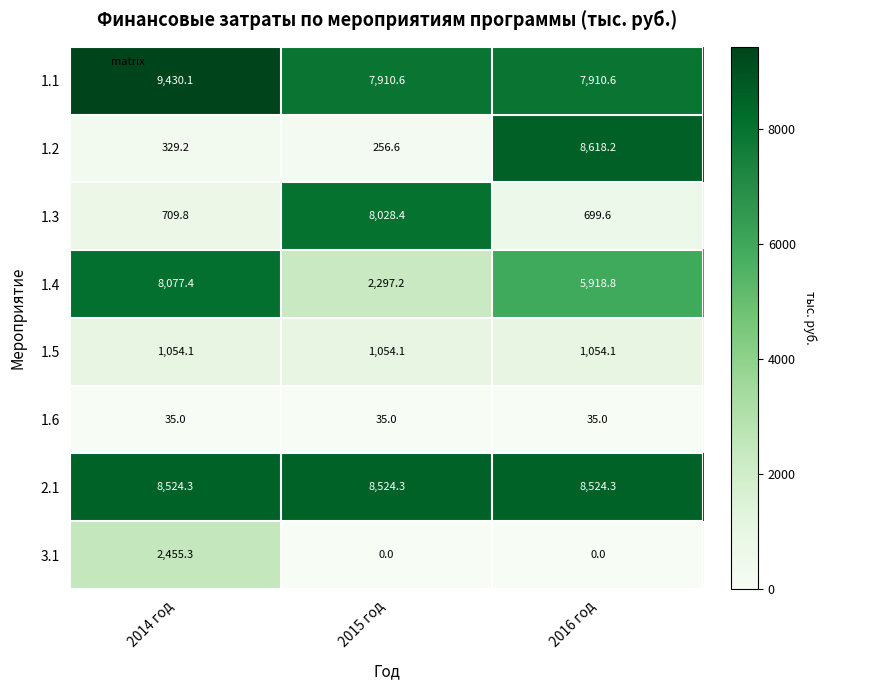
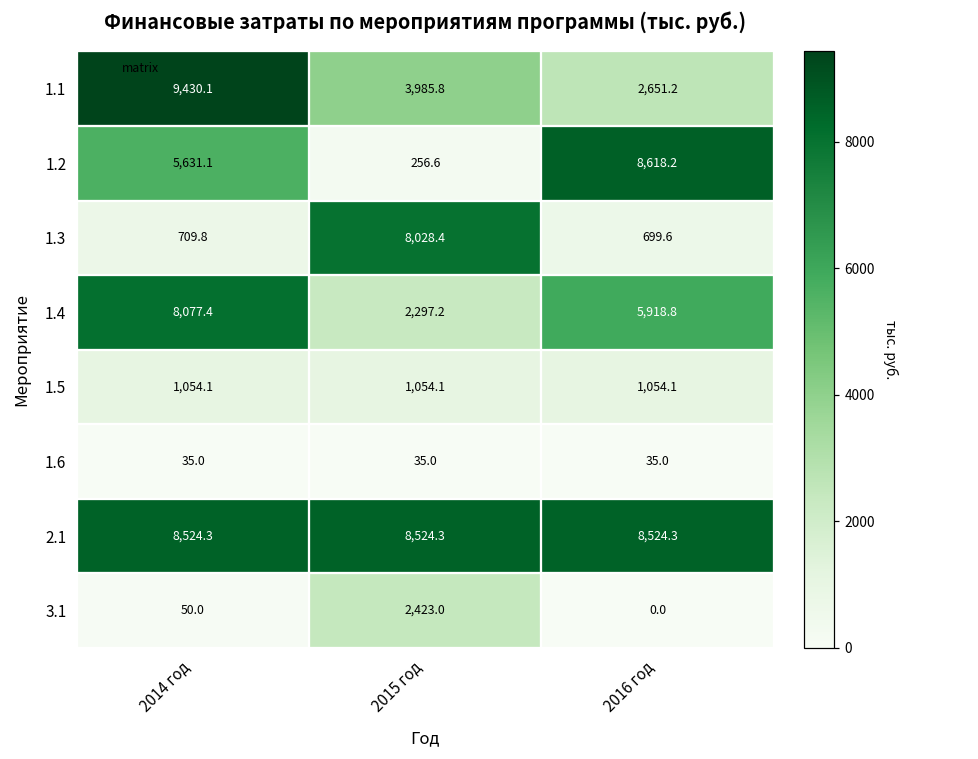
1.1, 2015 год: 7,910.6 -> 3,985.8
1.1, 2016 год: 7,910.6 -> 2,651.2
1.2, 2014 год: 329.2 -> 5,631.1
3.1, 2014 год: 2,455.3 -> 50.0
3.1, 2015 год: 0.0 -> 2,423.0
